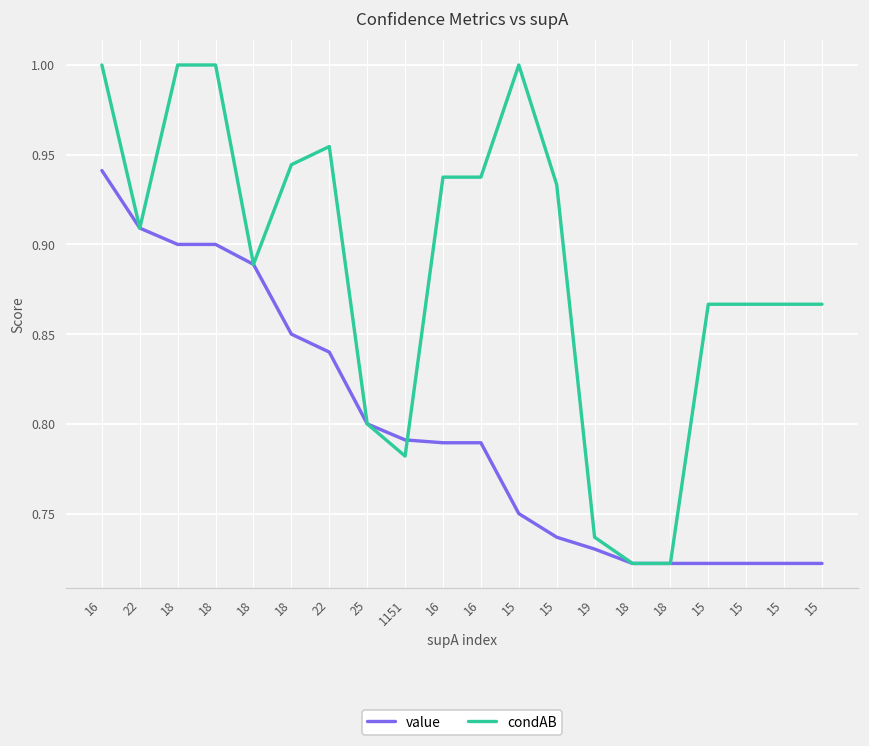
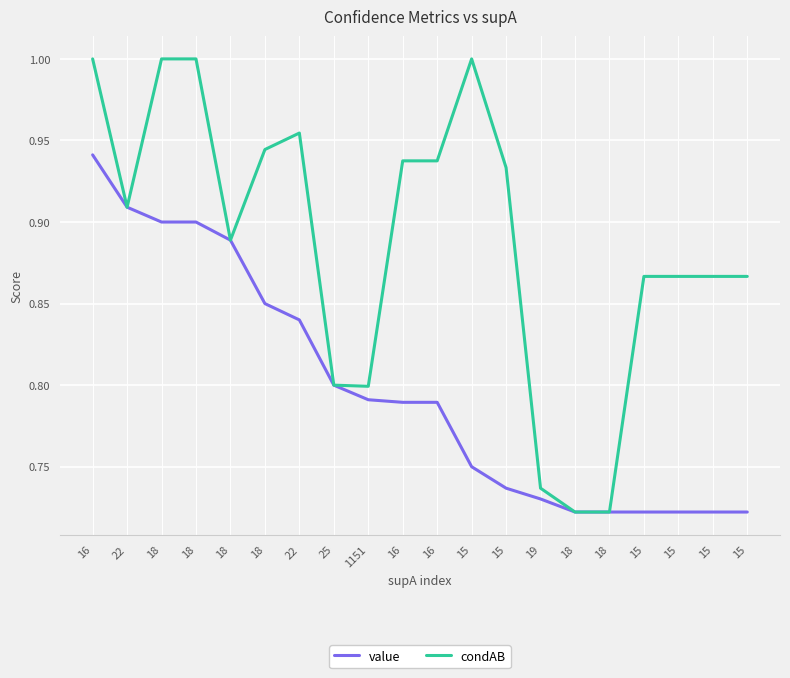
condAB, 1151: 0.782 -> 0.799
